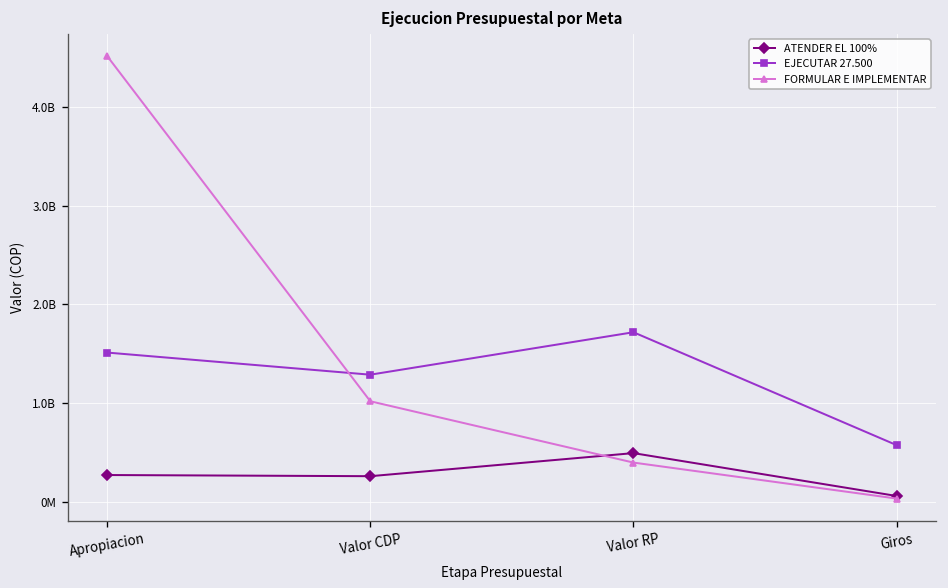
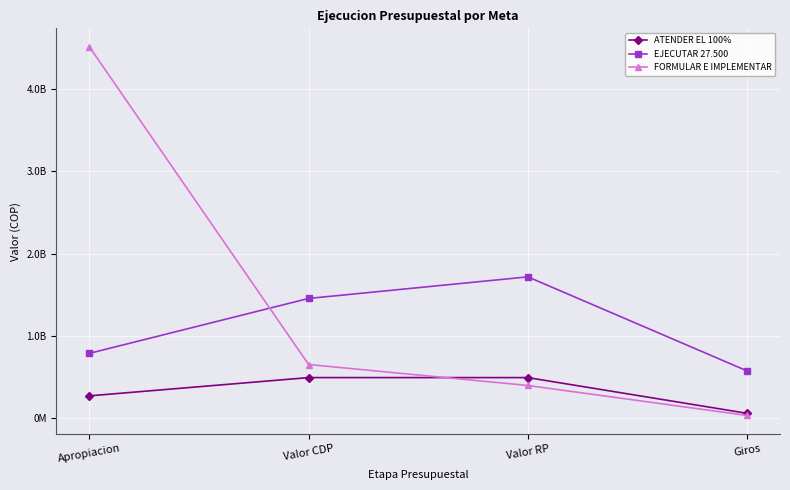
EJECUTAR 27.500, Apropiacion: 1500000000 -> 800000000
ATENDER EL 100%, Valor CDP: 300000000 -> 500000000
EJECUTAR 27.500, Valor CDP: 1300000000 -> 1500000000
FORMULAR E IMPLEMENTAR, Valor CDP: 1000000000 -> 700000000
